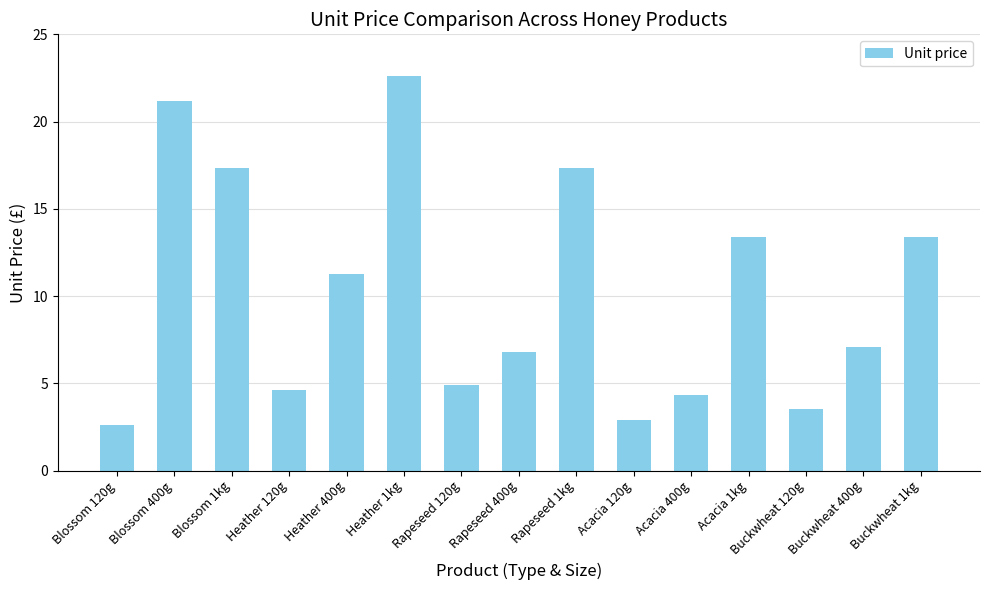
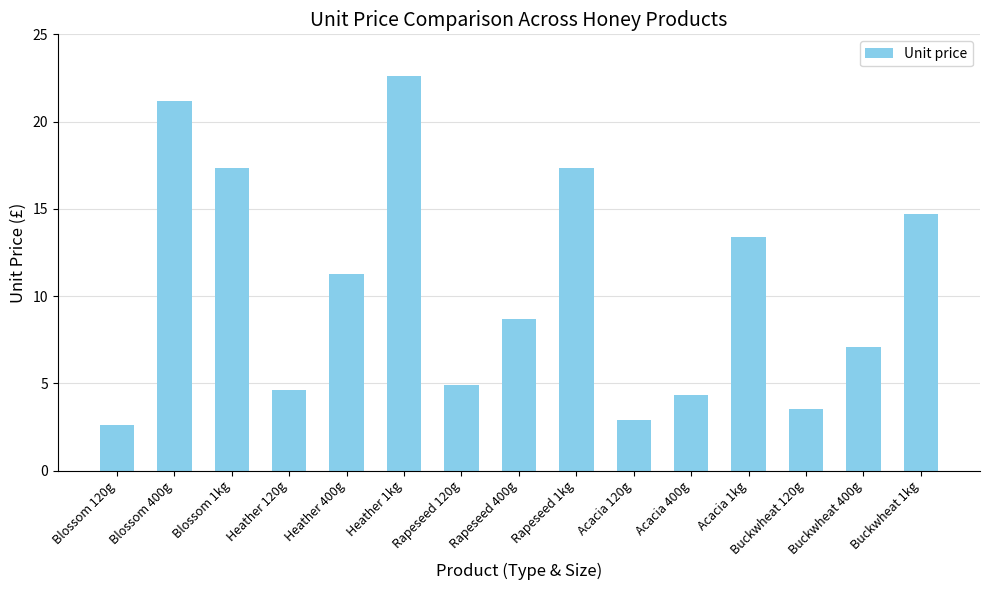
Rapeseed 400g: 6.8 -> 8.7
Buckwheat 1kg: 13.4 -> 14.7
